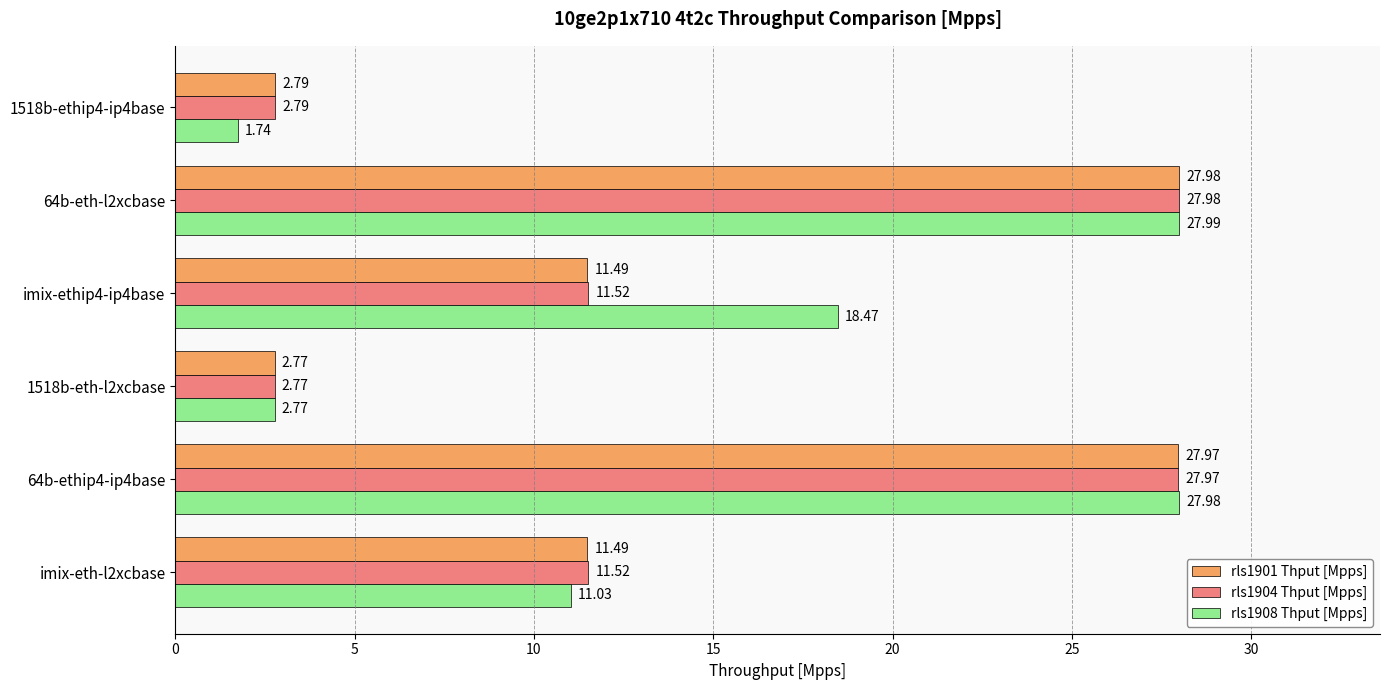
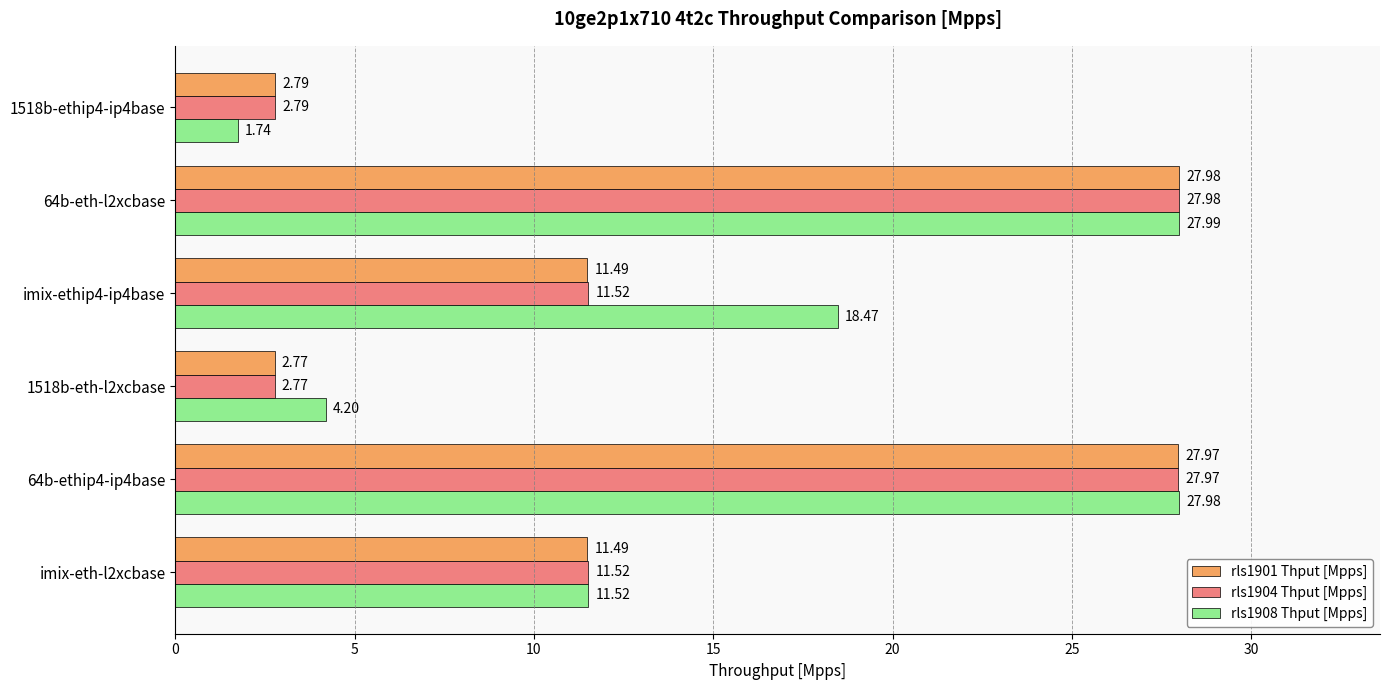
rls1908 Thput [Mpps], 1518b-eth-l2xcbase: 2.77 -> 4.20
rls1908 Thput [Mpps], imix-eth-l2xcbase: 11.03 -> 11.52
